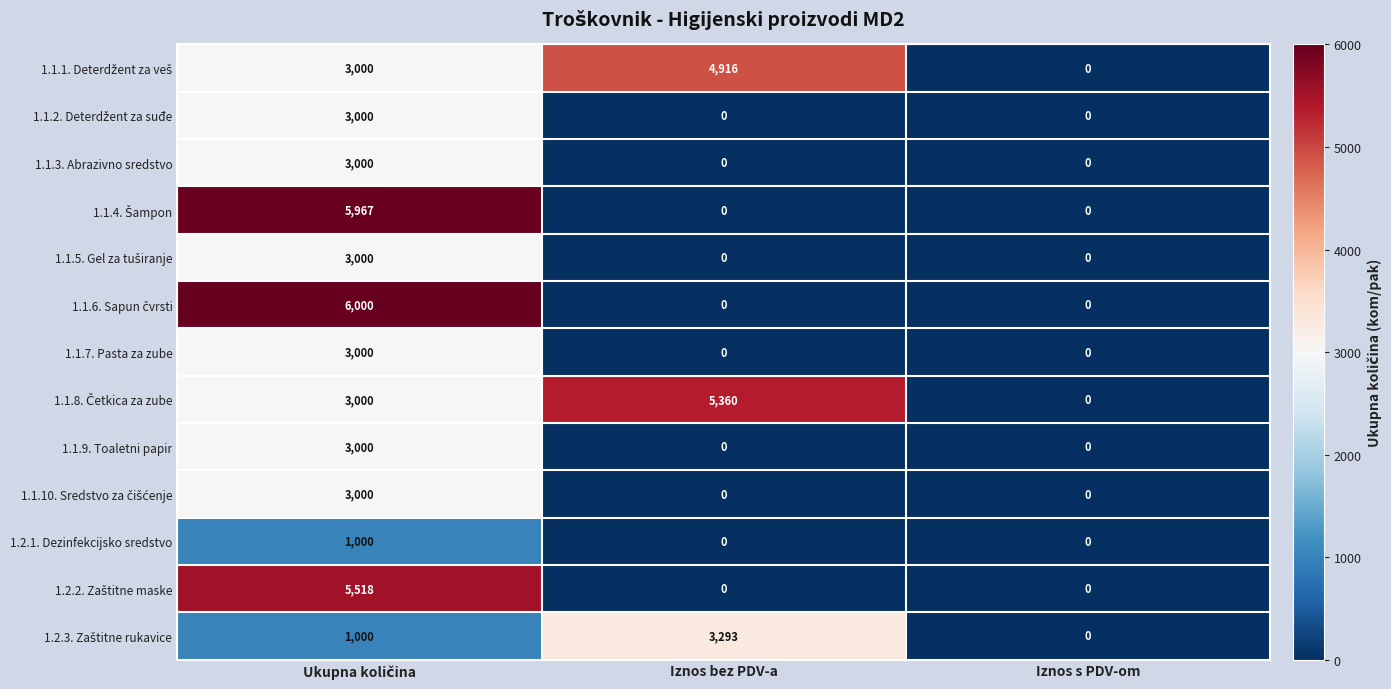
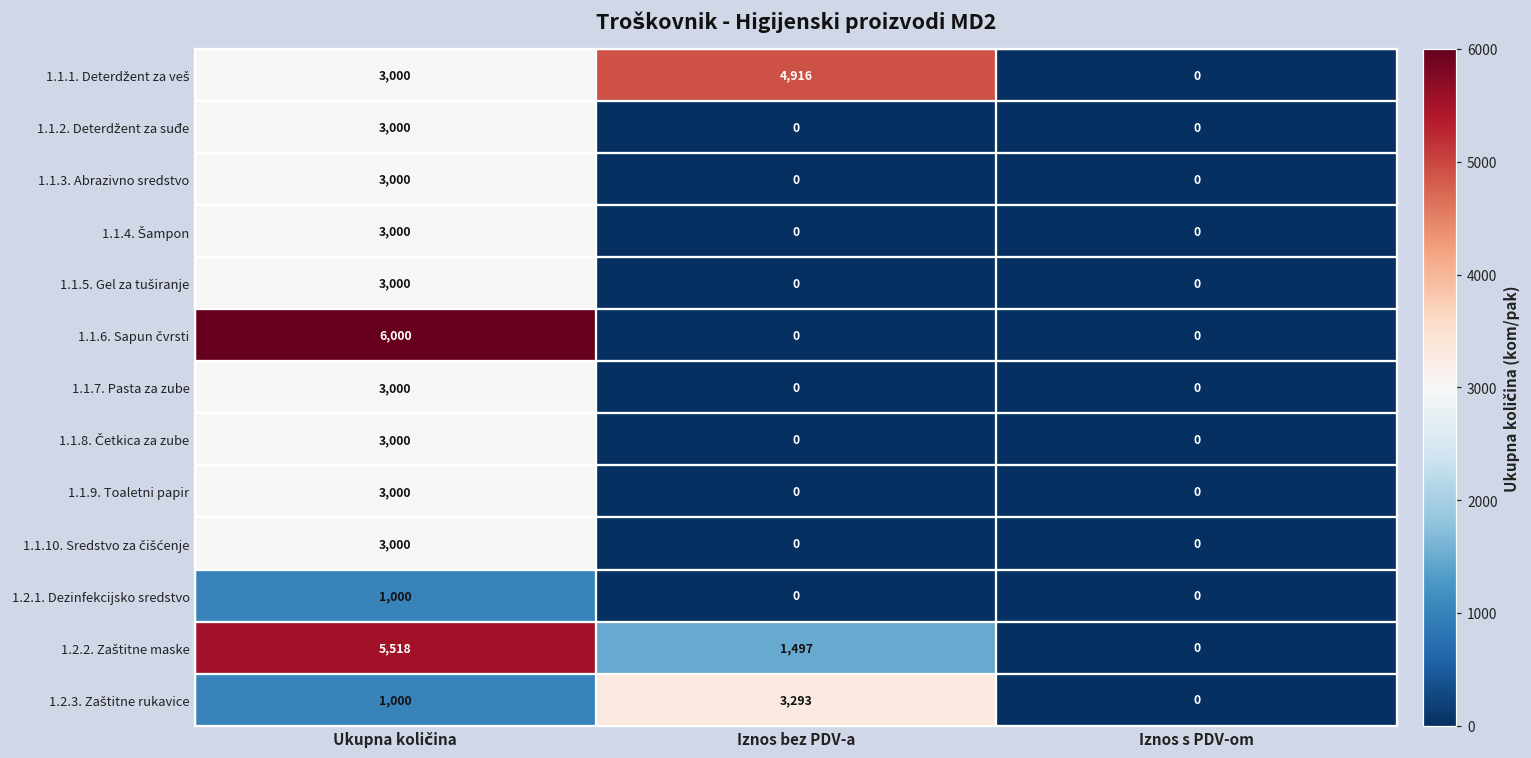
1.1.4. Šampon, Ukupna količina: 5,967 -> 3,000
1.1.8. Četkica za zube, Iznos bez PDV-a: 5,360 -> 0
1.2.2. Zaštitne maske, Iznos bez PDV-a: 0 -> 1,497
